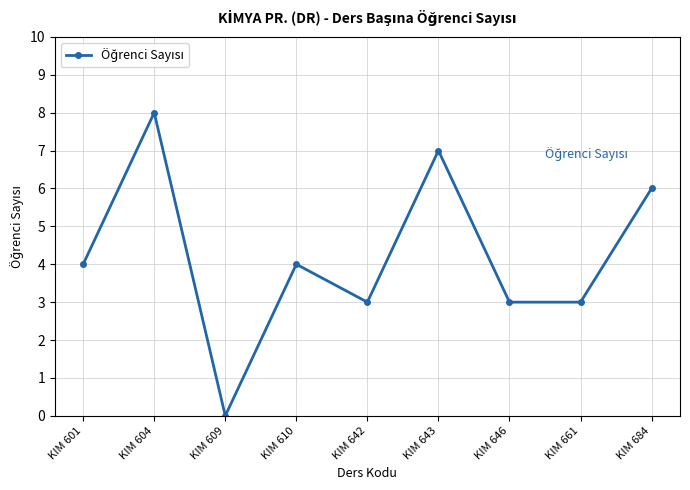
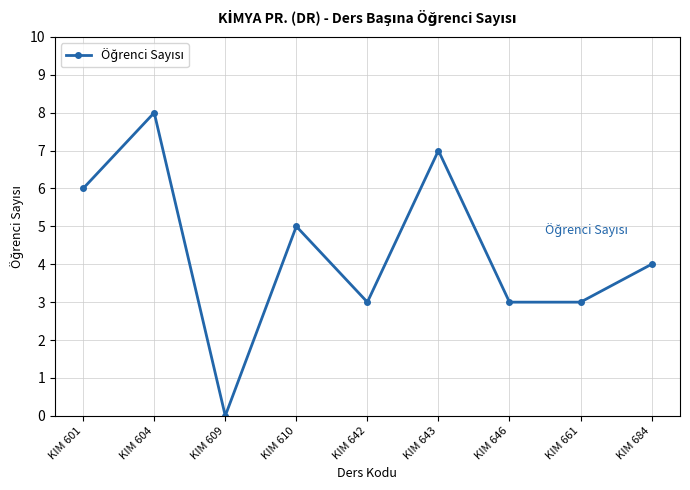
KIM 601: 4 -> 6
KIM 610: 4 -> 5
KIM 684: 6 -> 4
